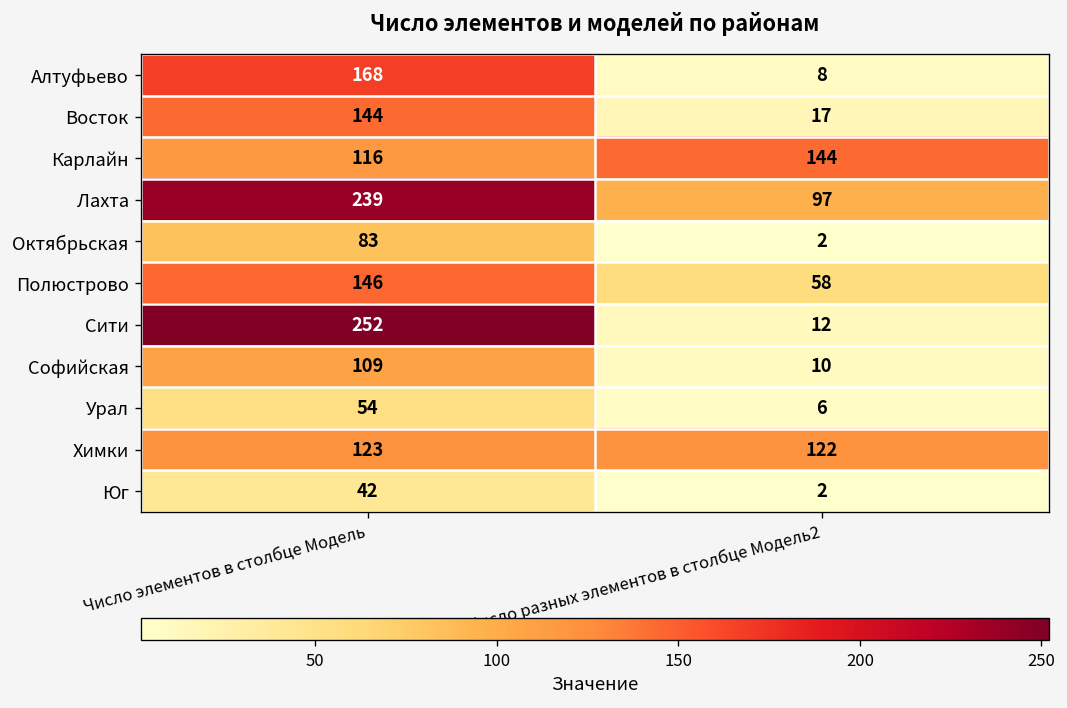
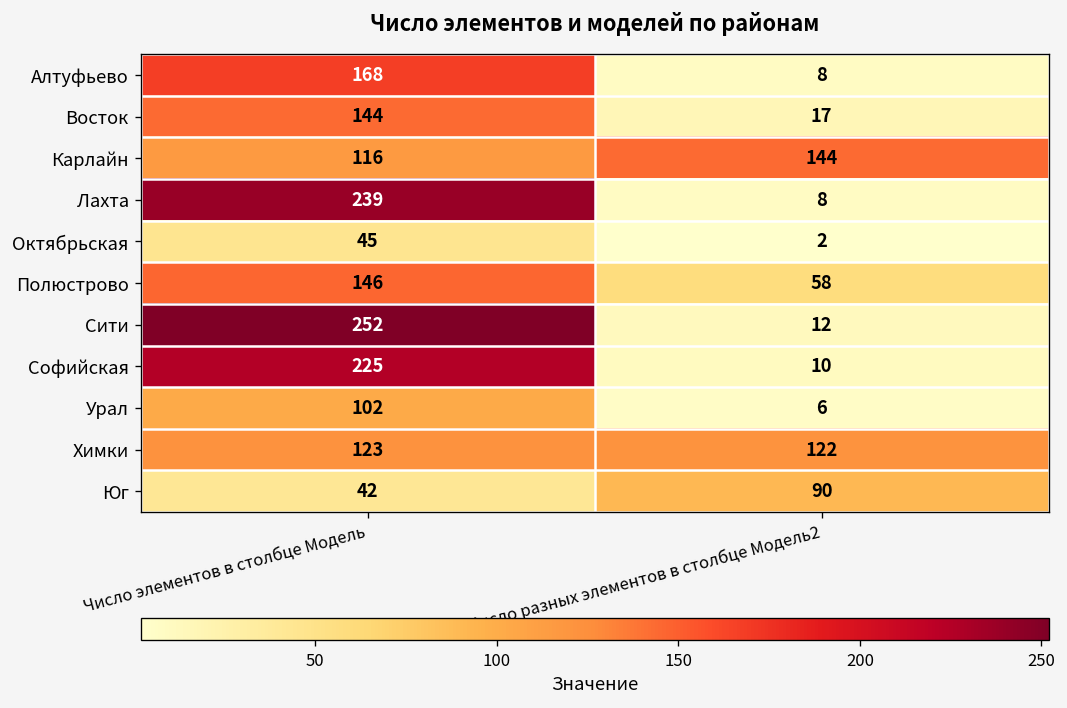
Лахта, Число разных элементов в столбце Модель2: 97 -> 8
Октябрьская, Число элементов в столбце Модель: 83 -> 45
Софийская, Число элементов в столбце Модель: 109 -> 225
Урал, Число элементов в столбце Модель: 54 -> 102
Юг, Число разных элементов в столбце Модель2: 2 -> 90
